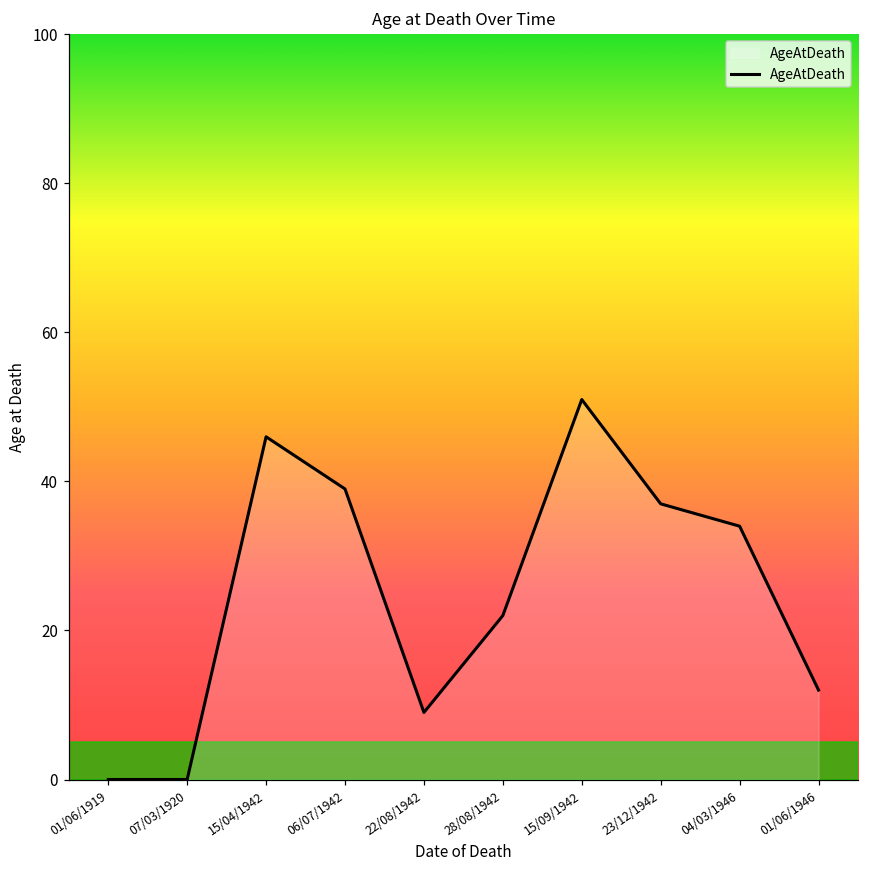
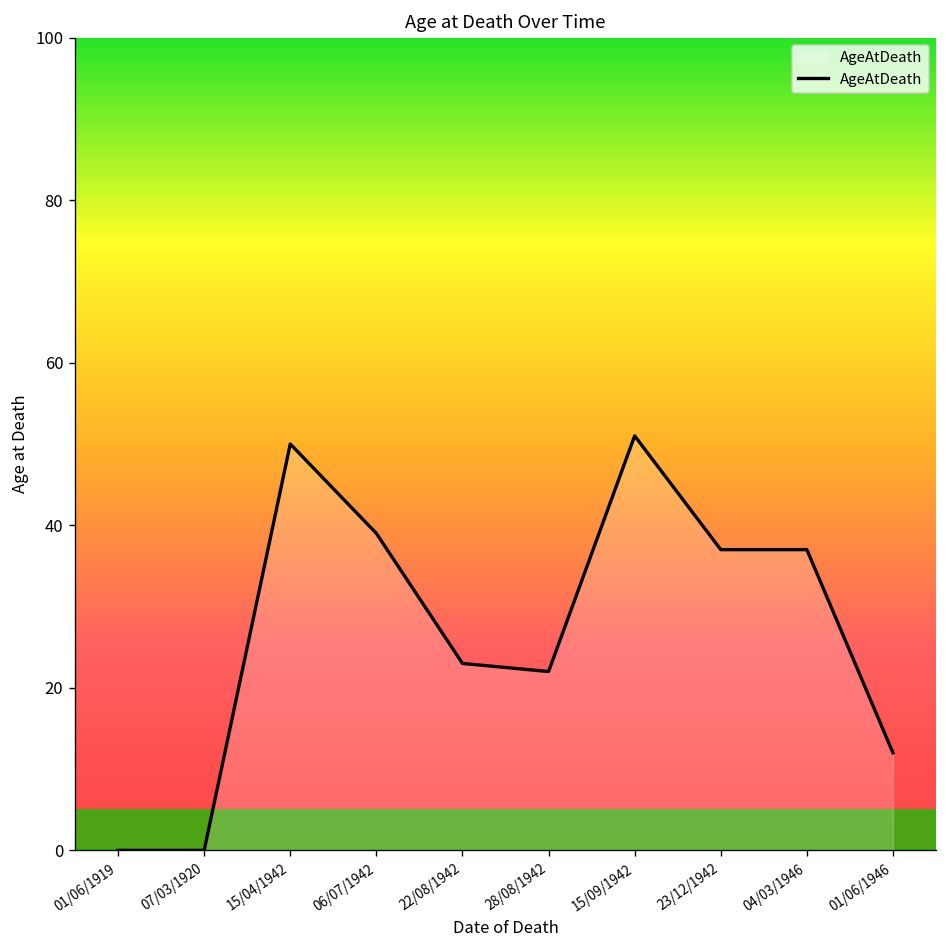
15/04/1942: 46 -> 50
22/08/1942: 9 -> 23
04/03/1946: 34 -> 37
